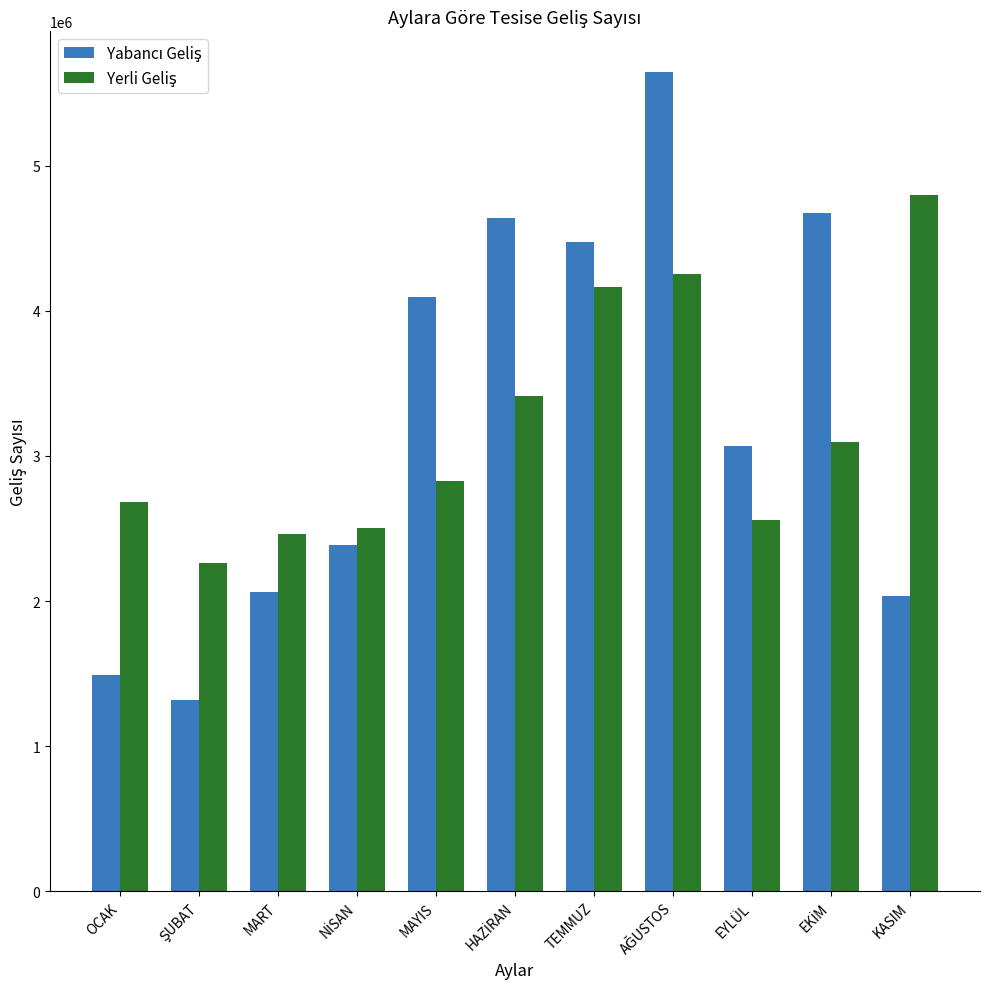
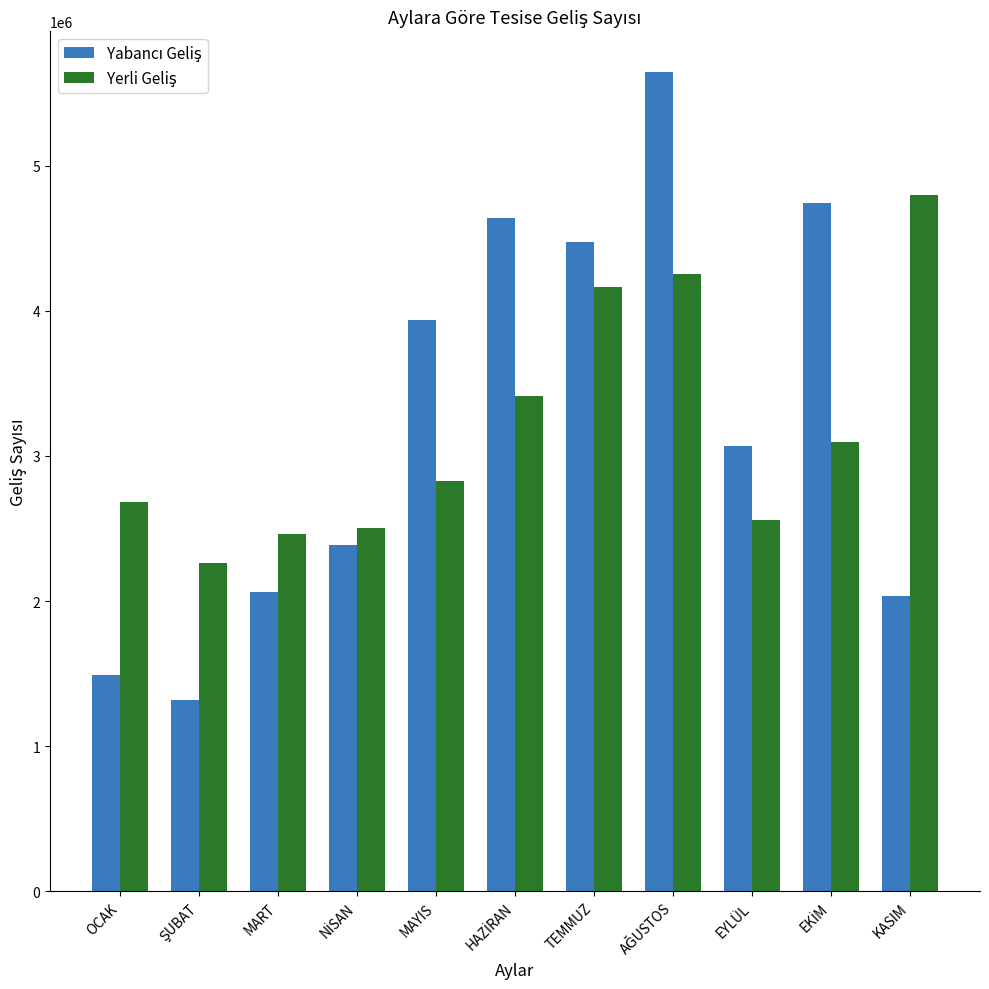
Yabancı Geliş, MAYIS: 4100000 -> 3930000
Yabancı Geliş, EKİM: 4680000 -> 4740000
